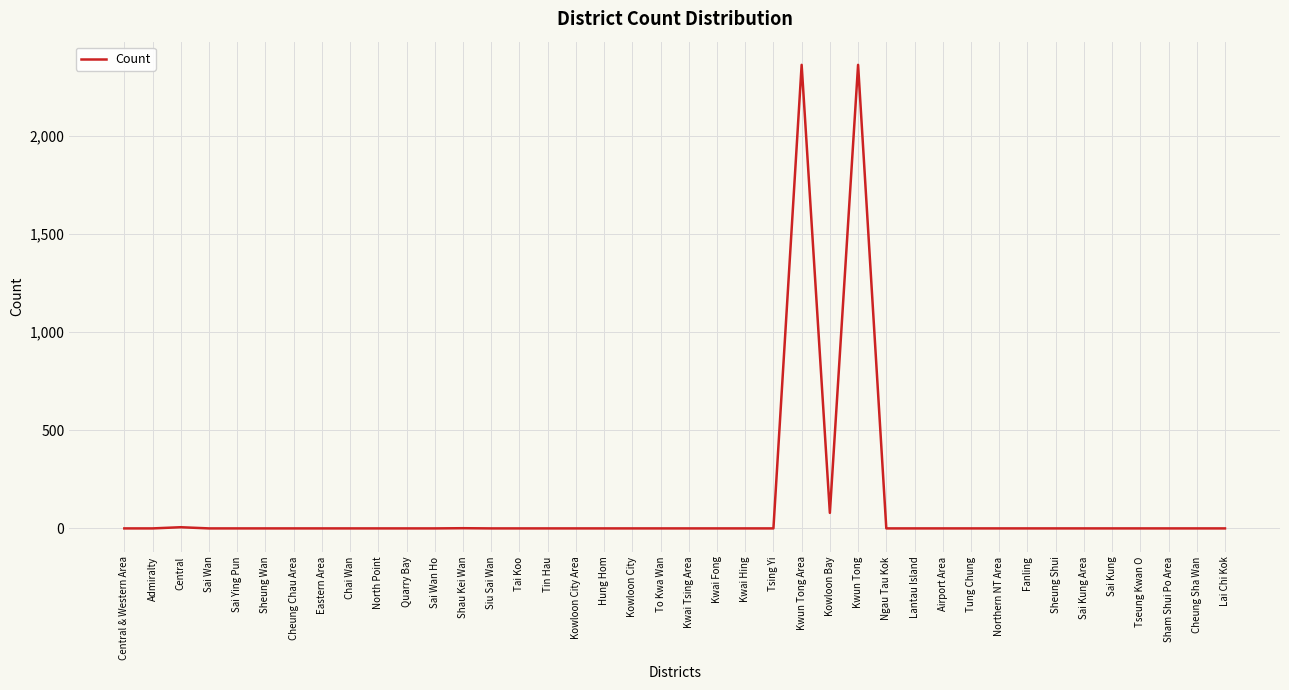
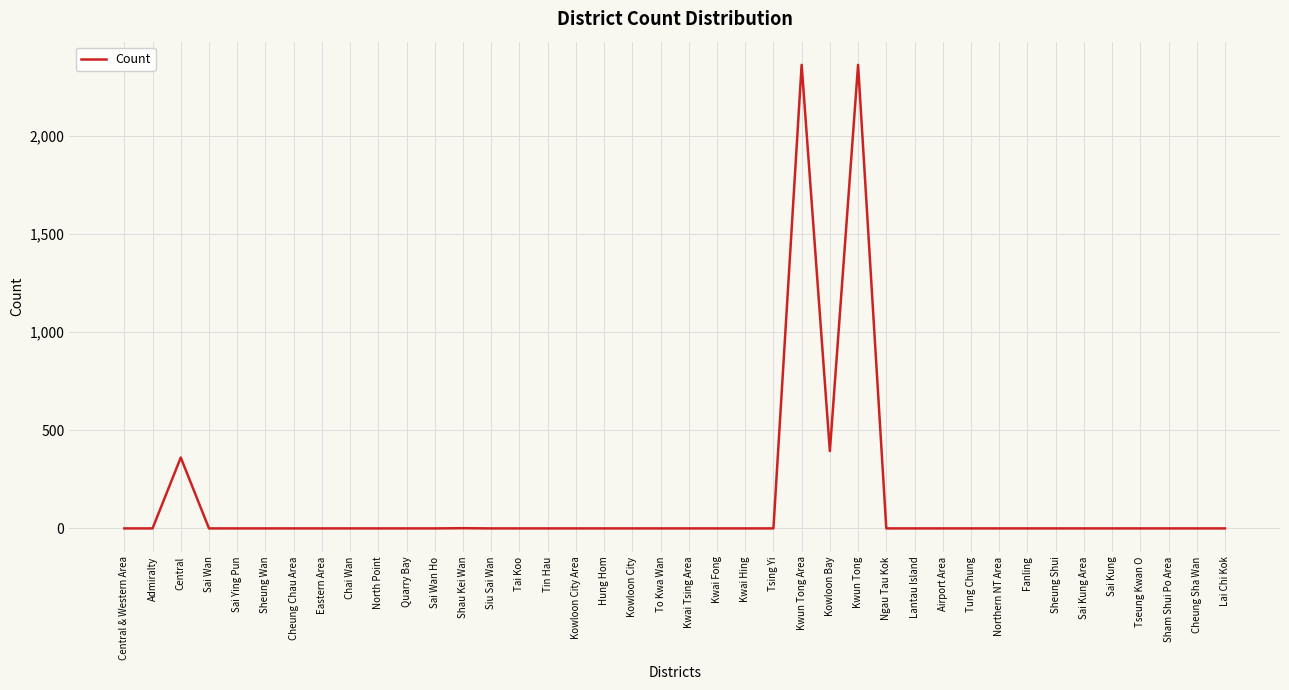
Central: 10 -> 360
Kowloon Bay: 80 -> 390
